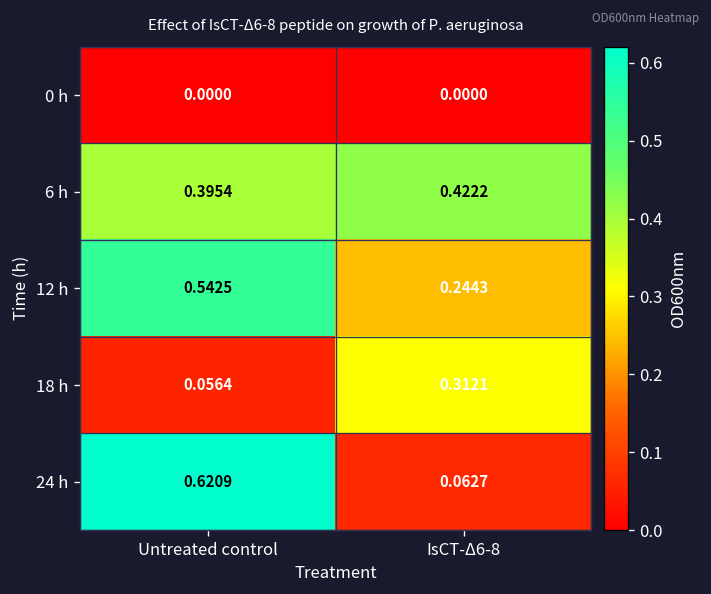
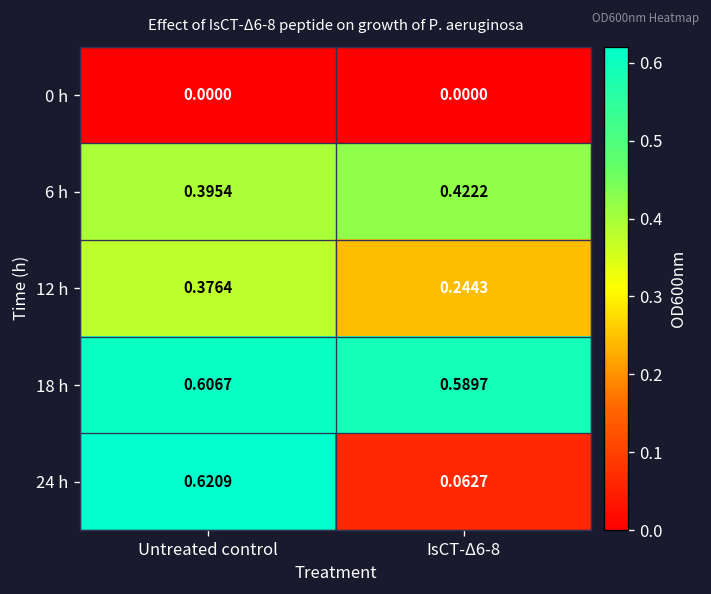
12 h, Untreated control: 0.5425 -> 0.3764
18 h, Untreated control: 0.0564 -> 0.6067
18 h, IsCT-Δ6-8: 0.3121 -> 0.5897
